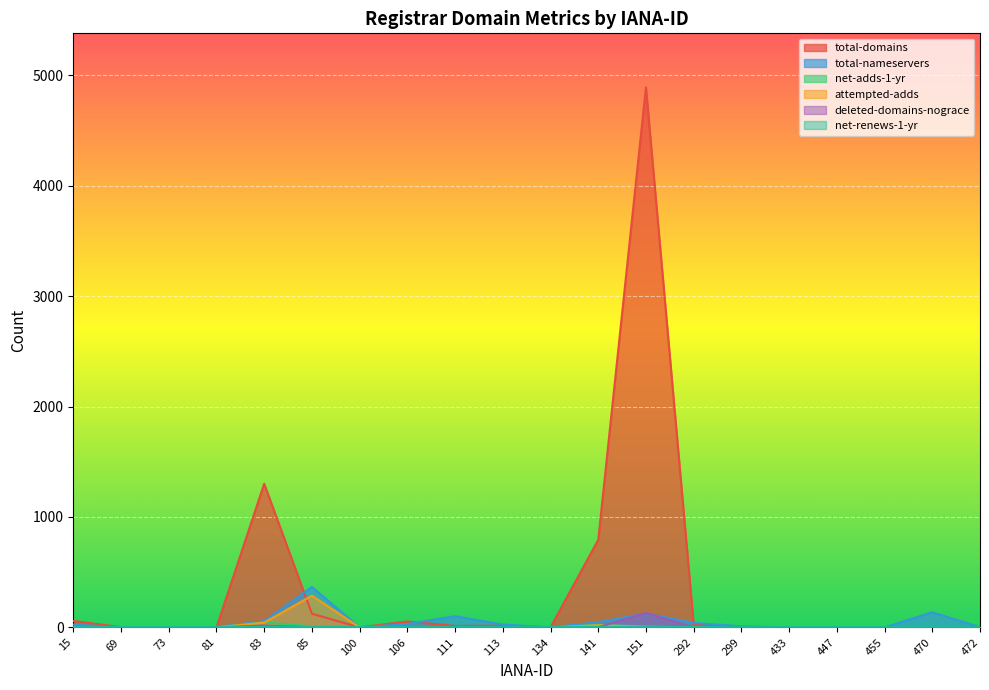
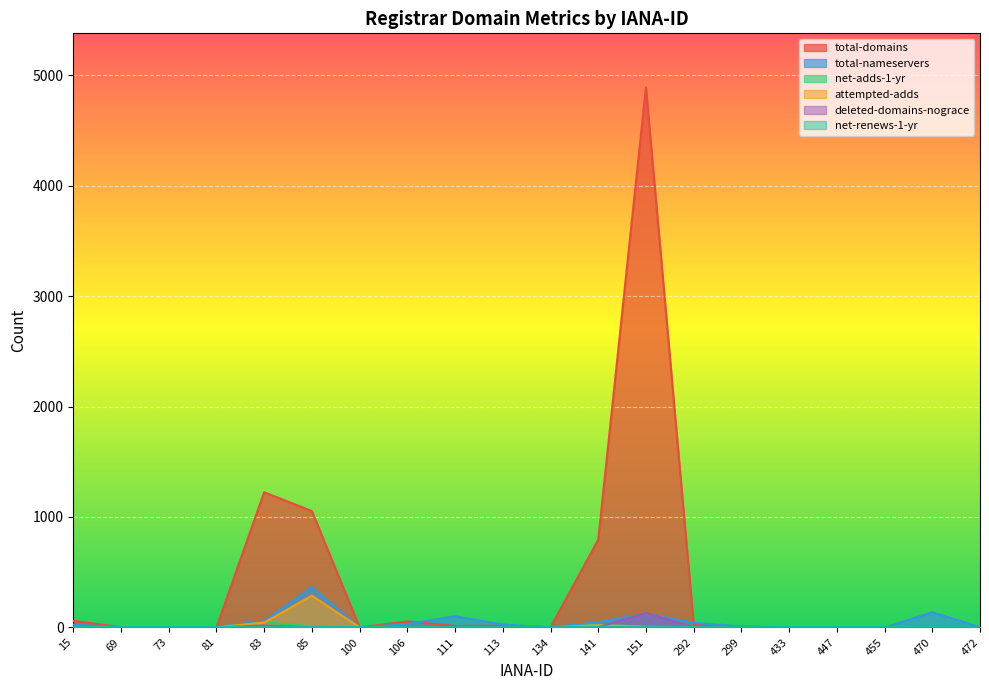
total-domains, 83: 1300 -> 1220
total-domains, 85: 120 -> 1050
